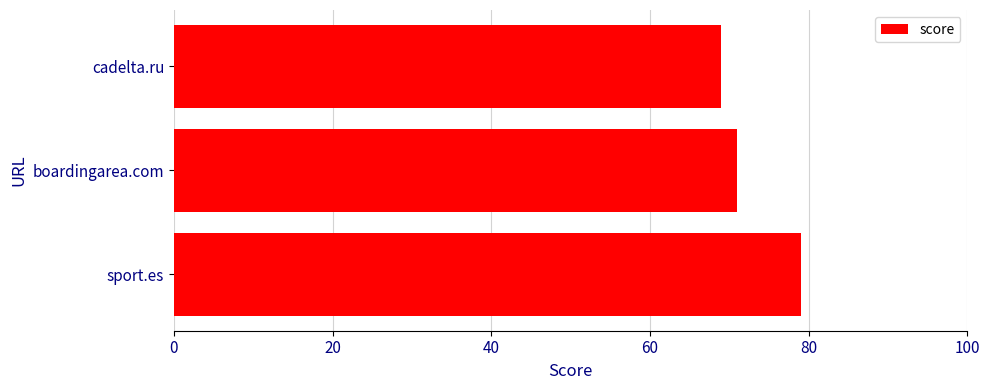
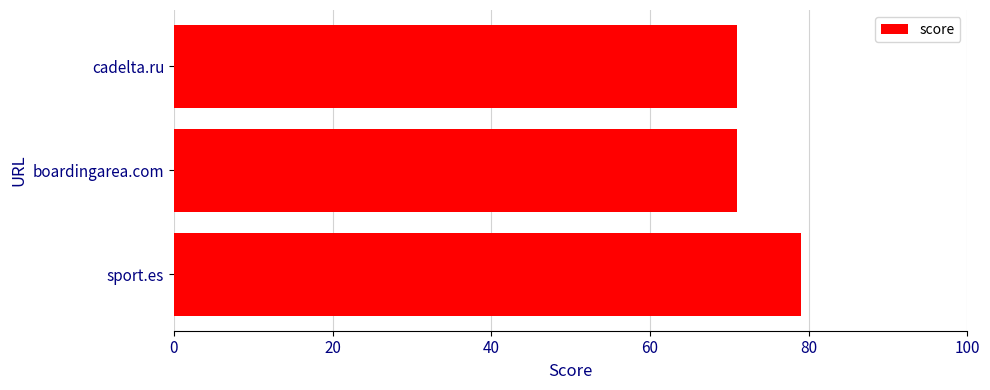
cadelta.ru: 69 -> 71
